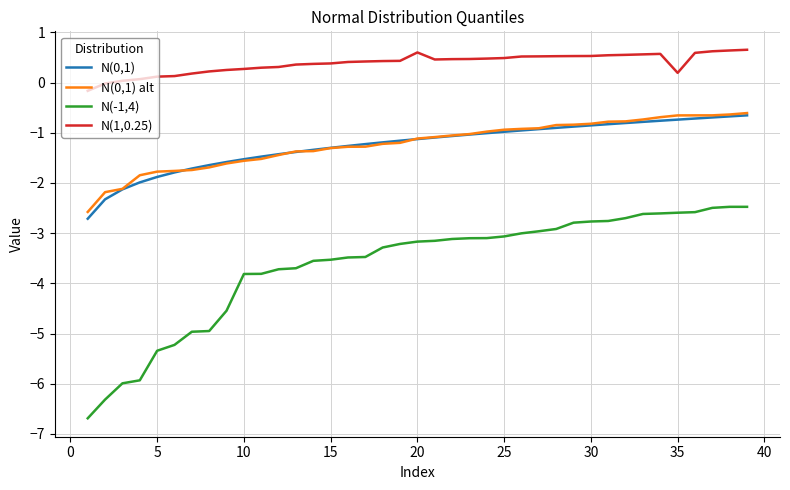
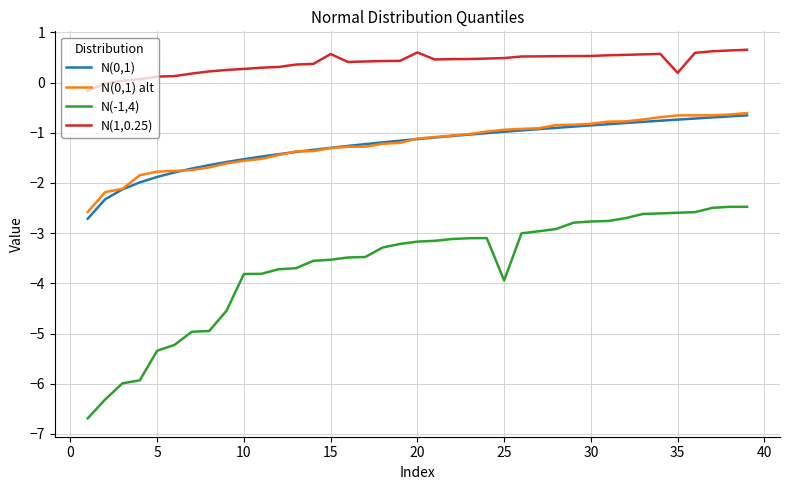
N(1,0.25), 15: 0.4 -> 0.6
N(-1,4), 25: -3.1 -> -3.9
